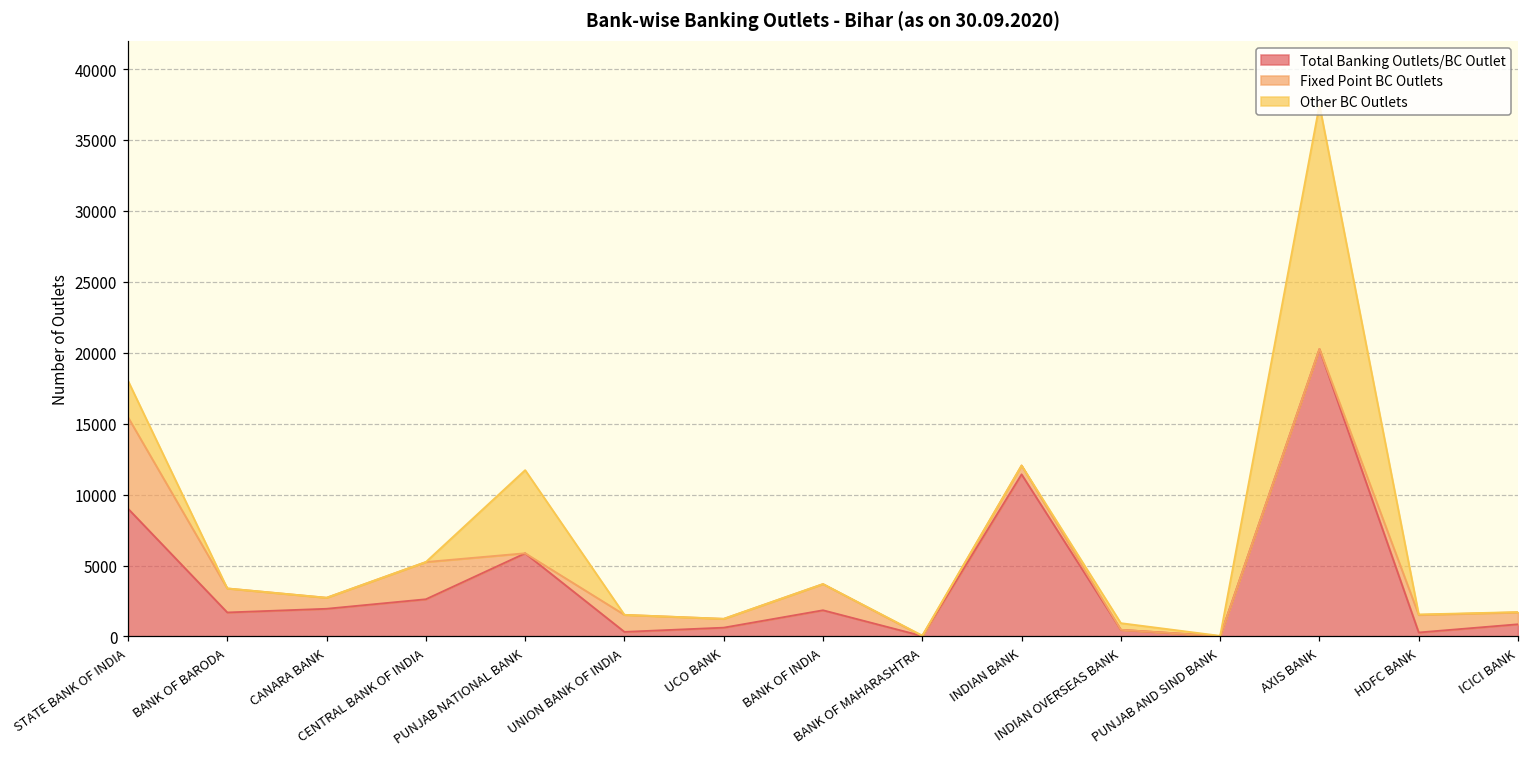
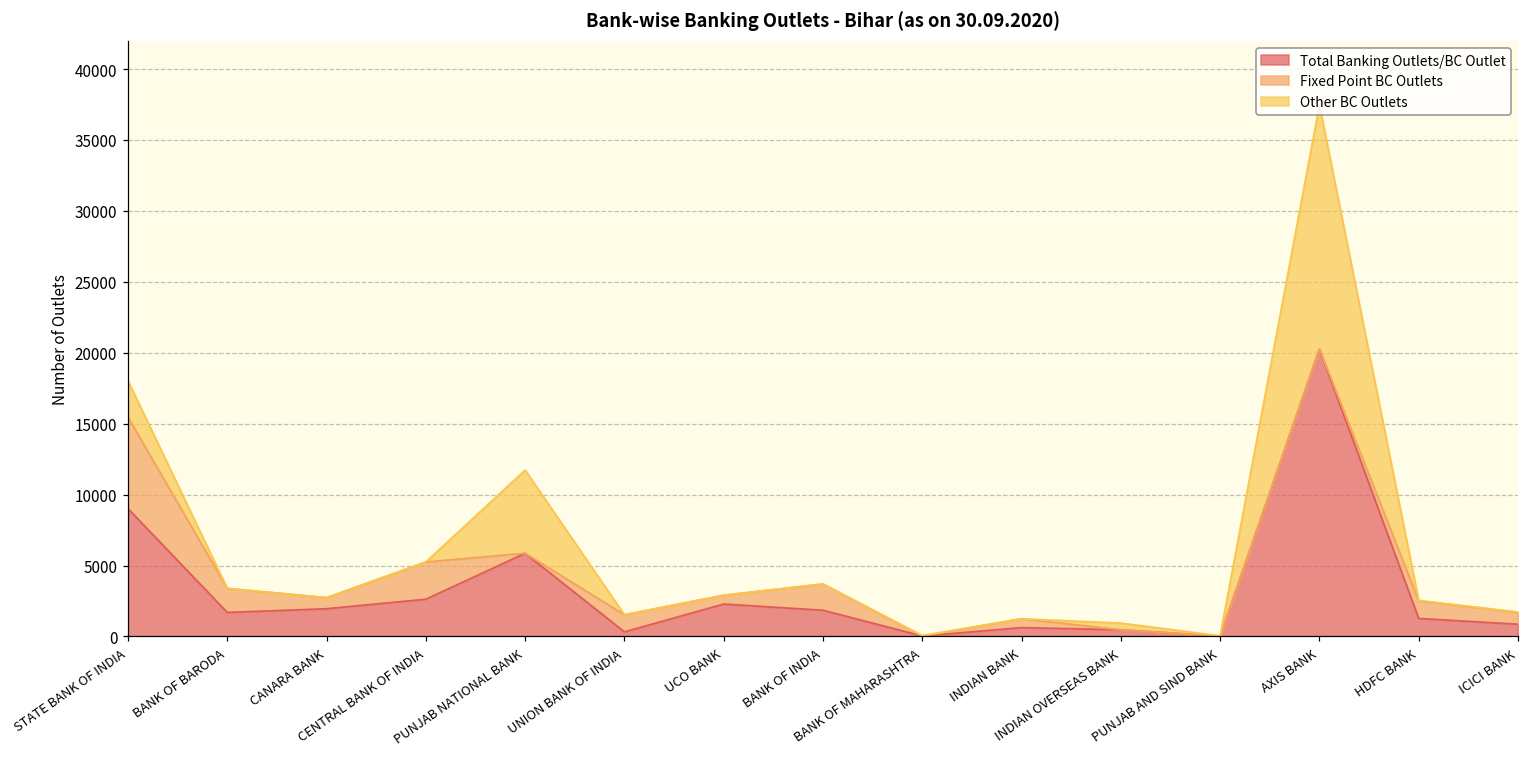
Total Banking Outlets/BC Outlet, UCO BANK: 600 -> 2300
Total Banking Outlets/BC Outlet, INDIAN BANK: 11400 -> 600
Total Banking Outlets/BC Outlet, HDFC BANK: 300 -> 1300
